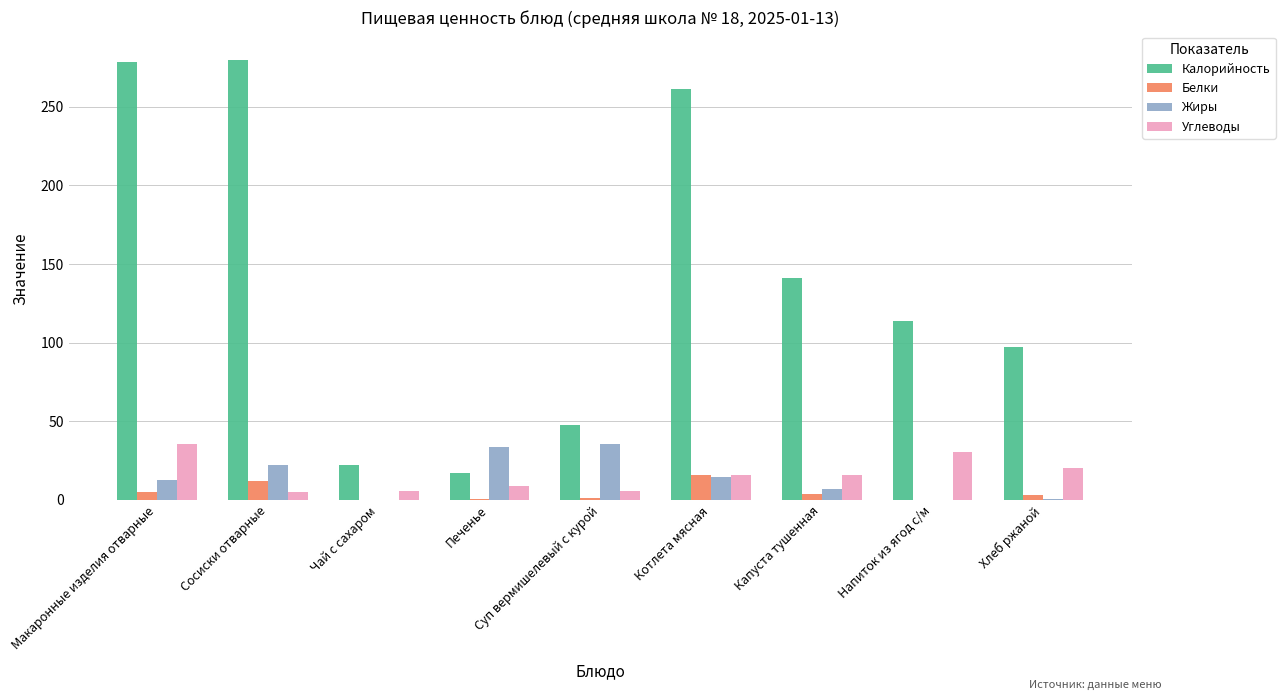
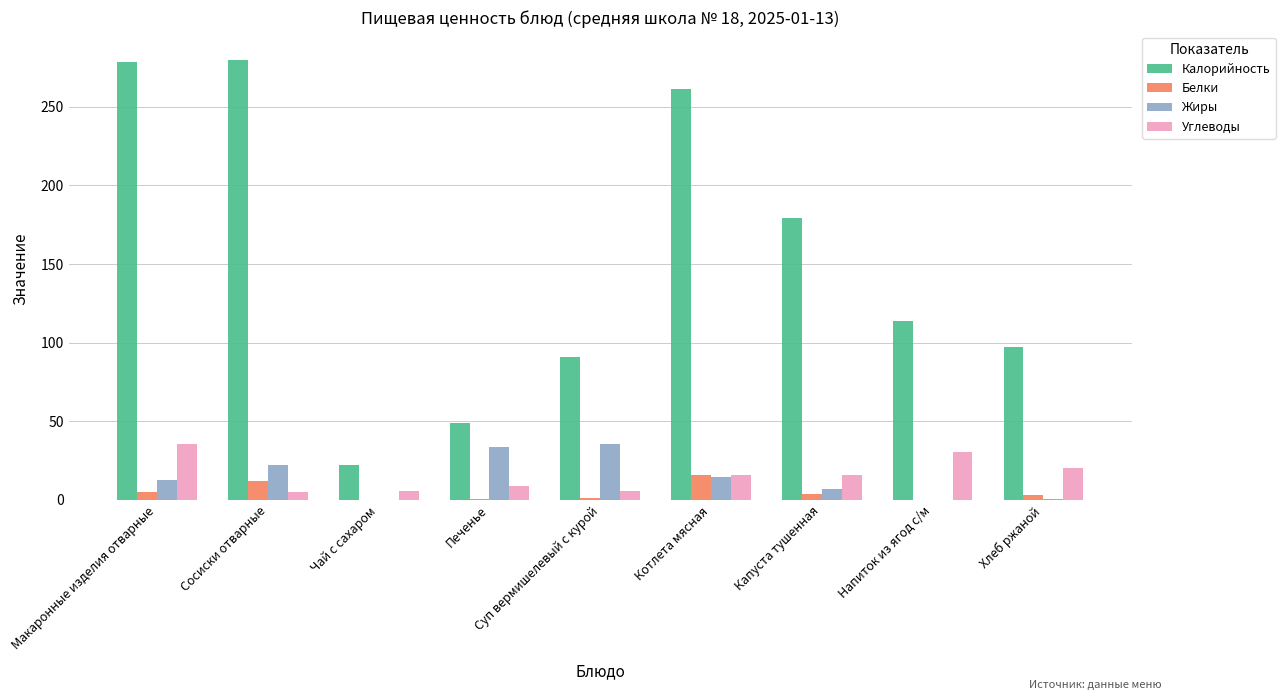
Калорийность, Печенье: 17 -> 49
Калорийность, Суп вермишелевый с курой: 48 -> 91
Калорийность, Капуста тушенная: 141 -> 179
